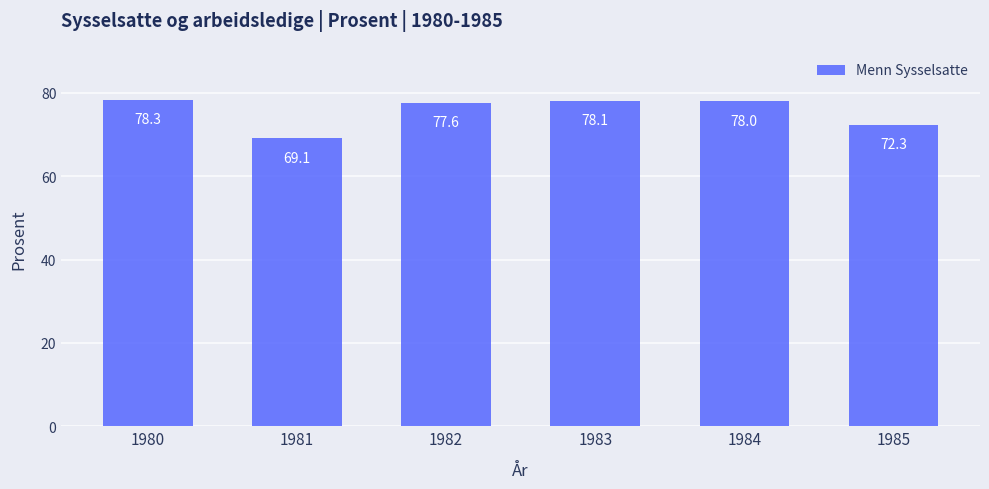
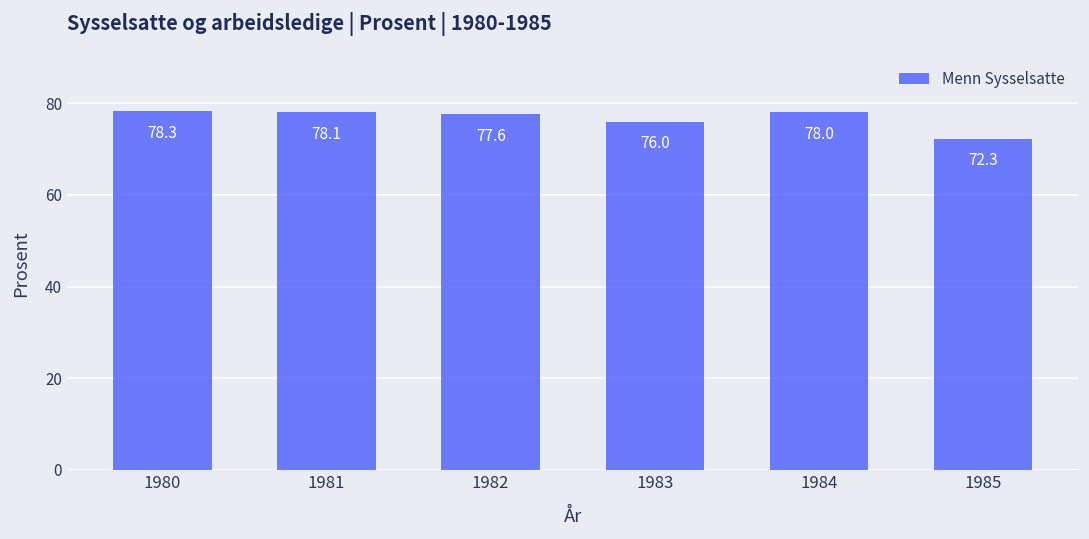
1981: 69.1 -> 78.1
1983: 78.1 -> 76.0
